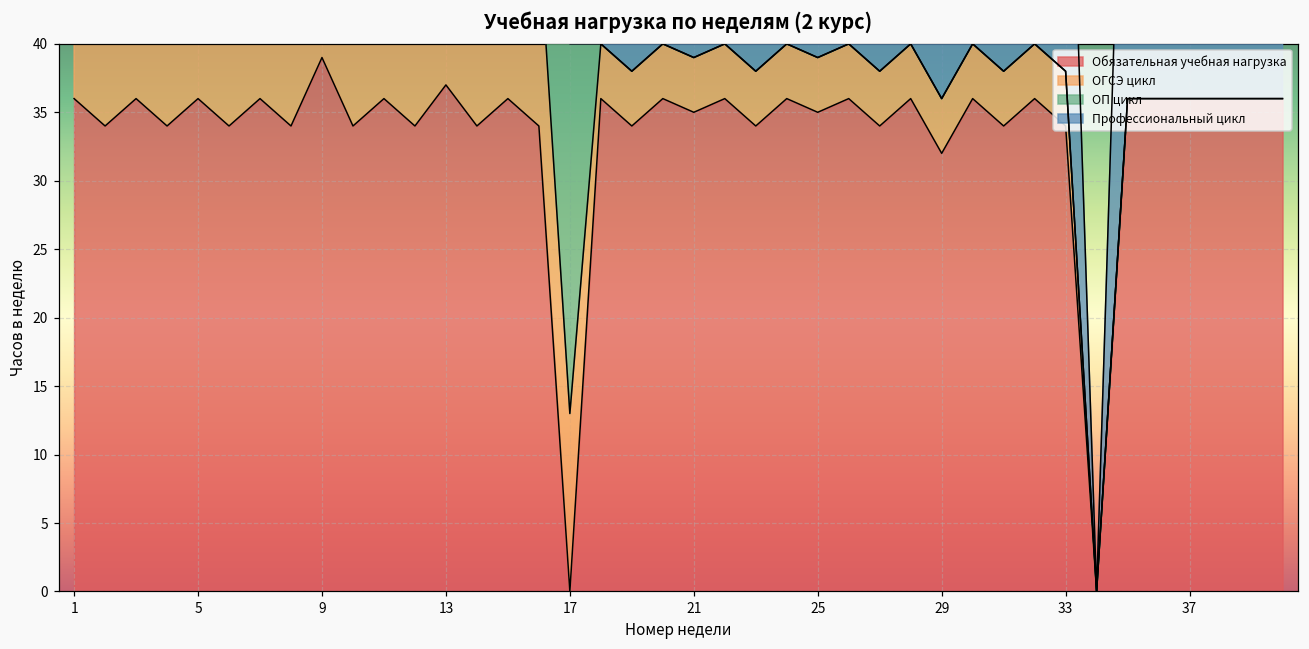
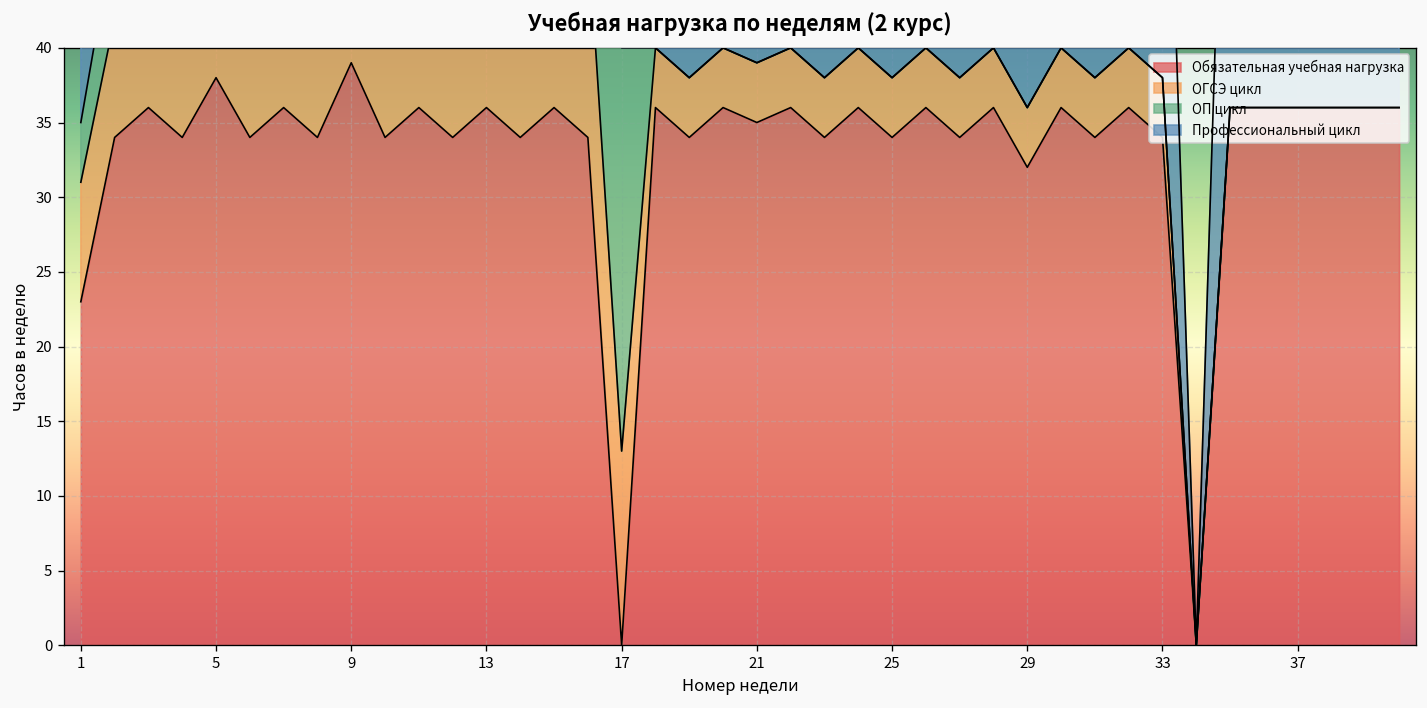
Обязательная учебная нагрузка, 1: 36 -> 23
Обязательная учебная нагрузка, 5: 36 -> 38
Обязательная учебная нагрузка, 13: 37 -> 36
Обязательная учебная нагрузка, 25: 35 -> 34
